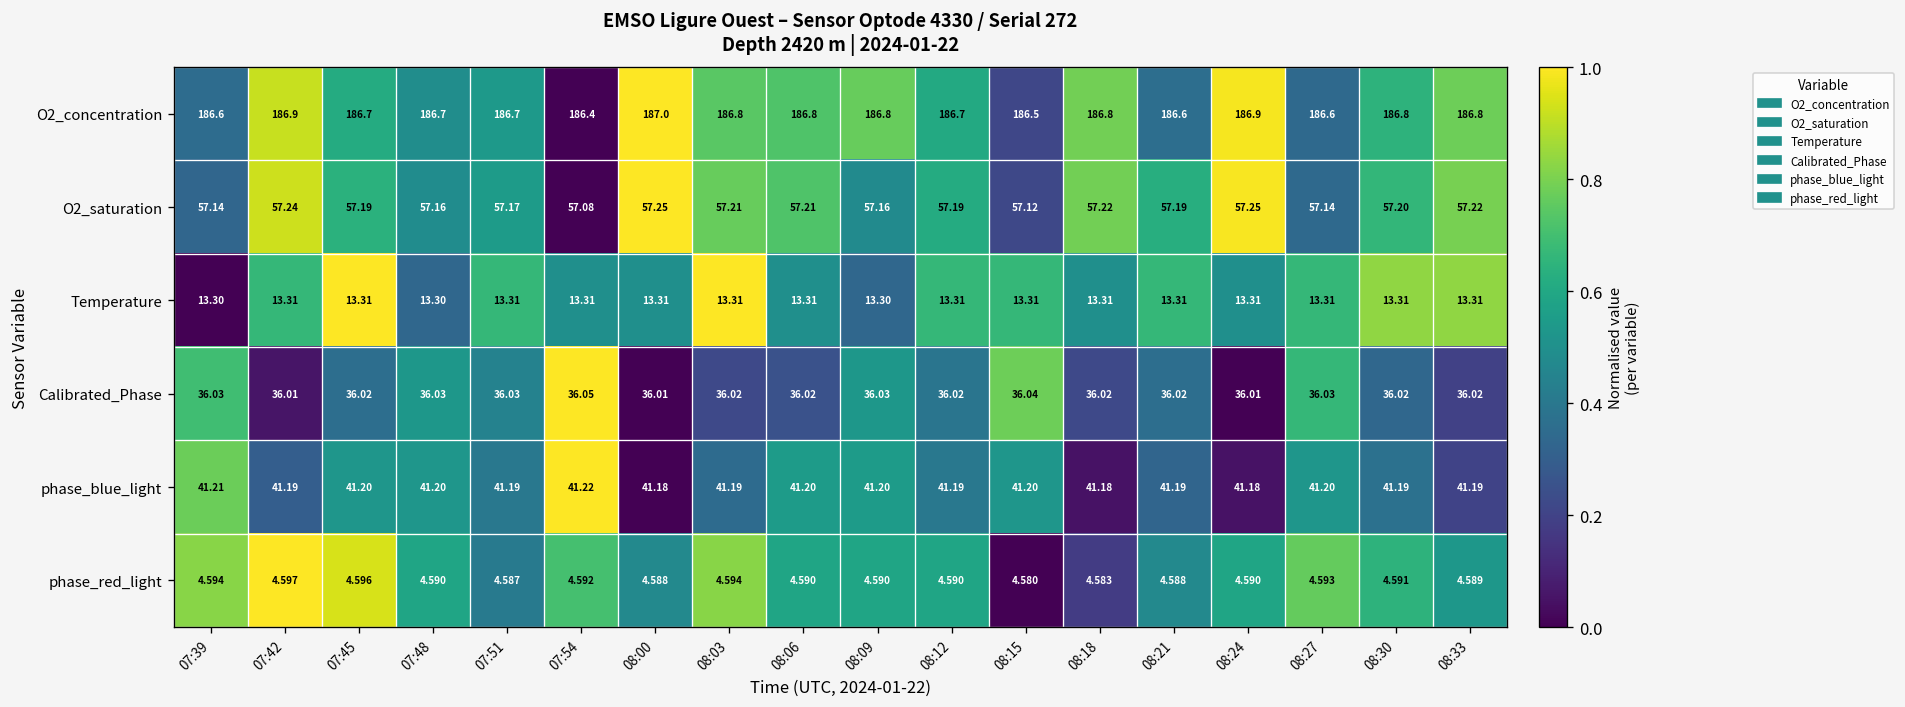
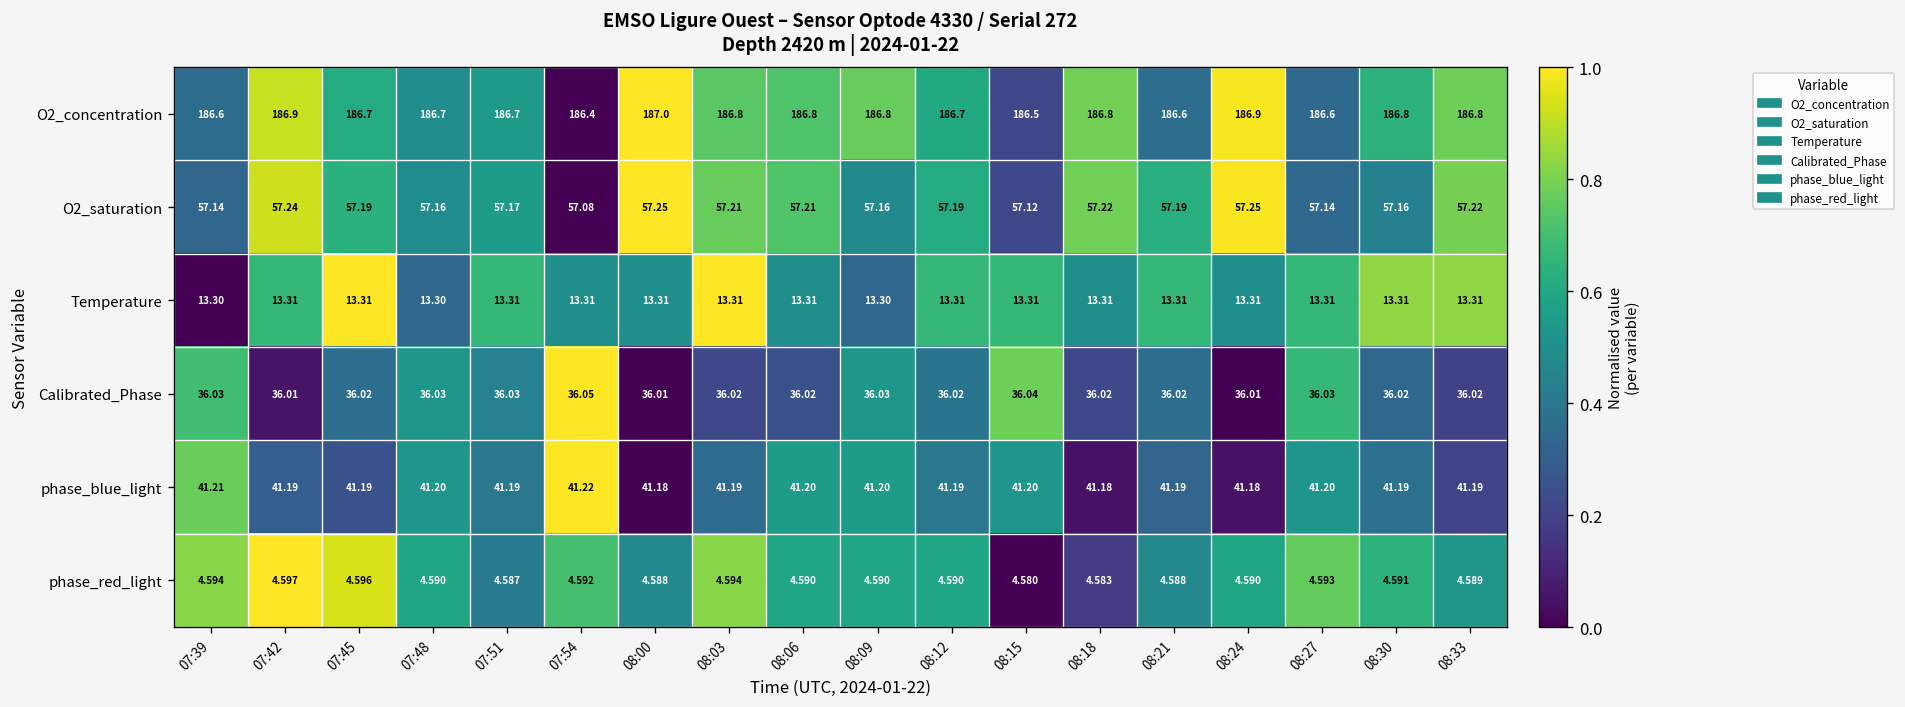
O2_saturation, 08:30: 57.20 -> 57.16
phase_blue_light, 07:45: 41.20 -> 41.19
